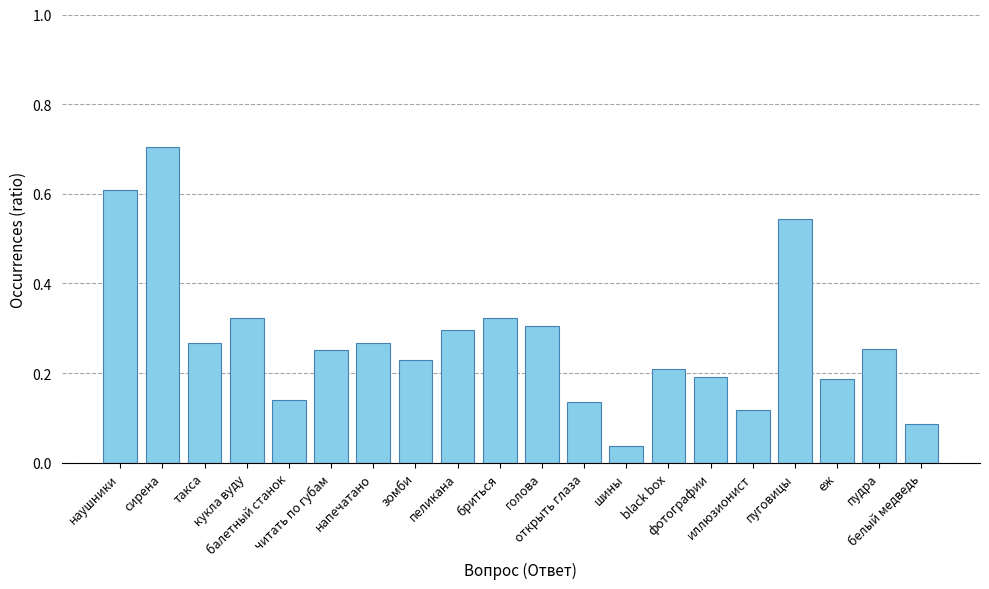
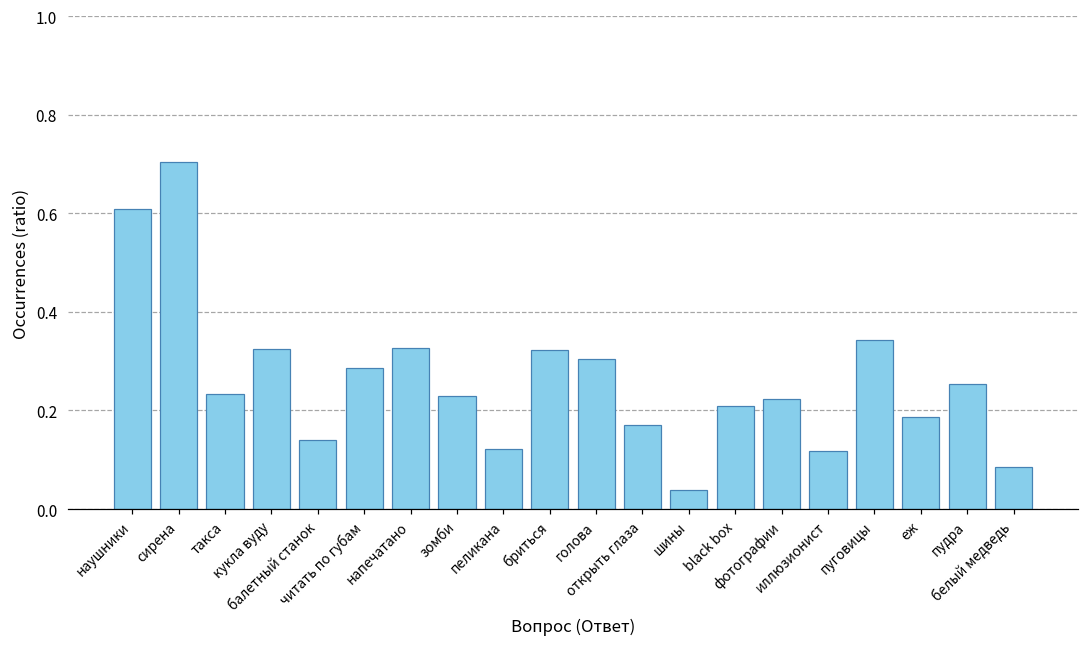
такса: 0.27 -> 0.23
читать по губам: 0.25 -> 0.29
напечатано: 0.27 -> 0.33
пеликана: 0.30 -> 0.12
открыть глаза: 0.13 -> 0.17
фотографии: 0.19 -> 0.22
пуговицы: 0.54 -> 0.34
